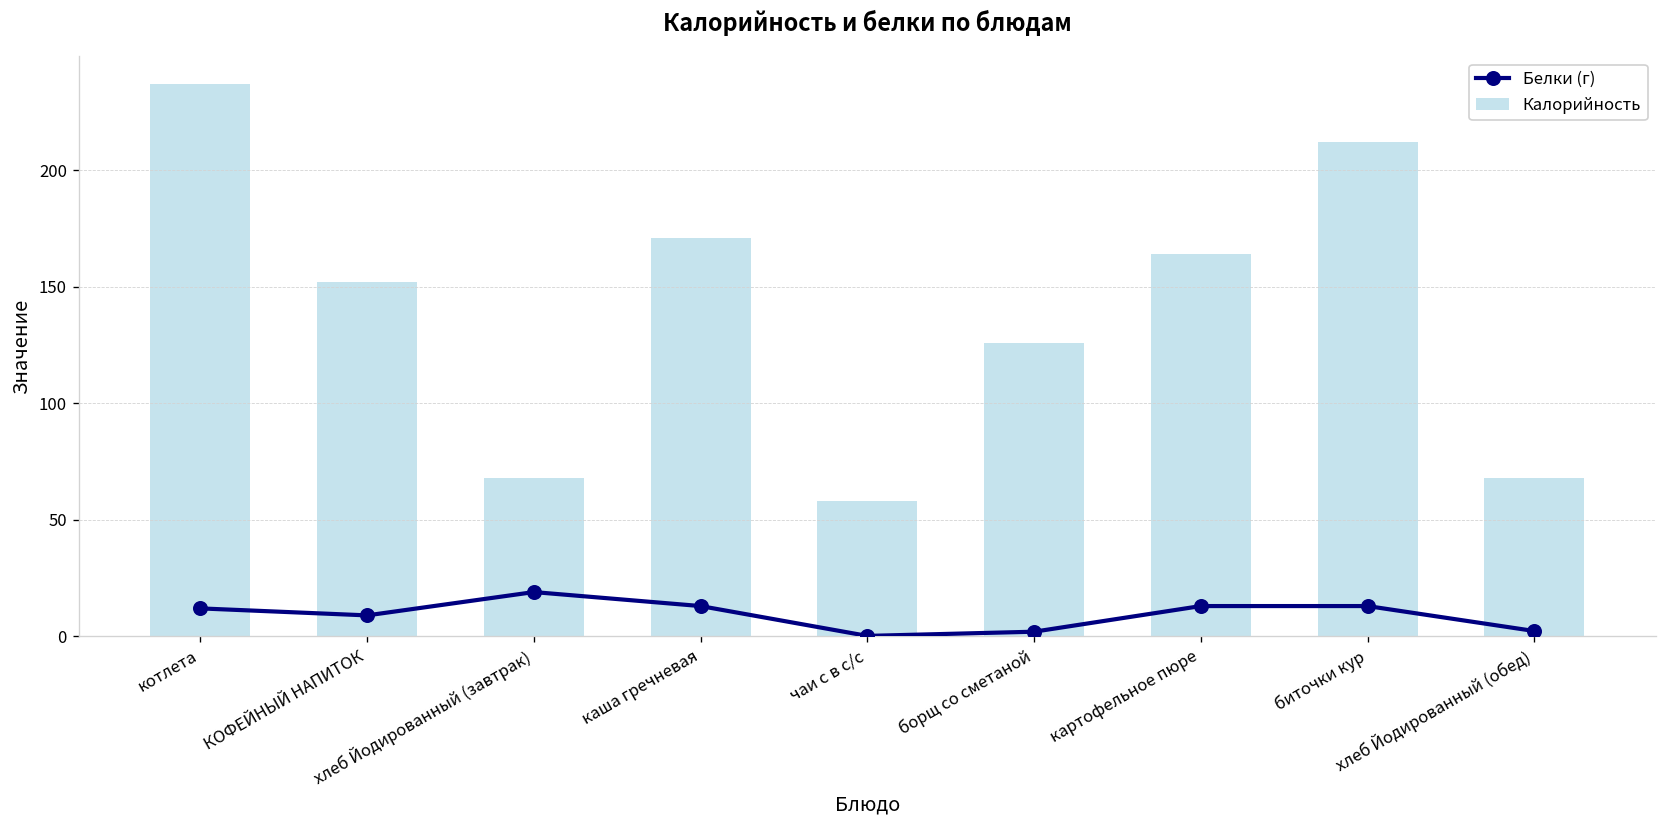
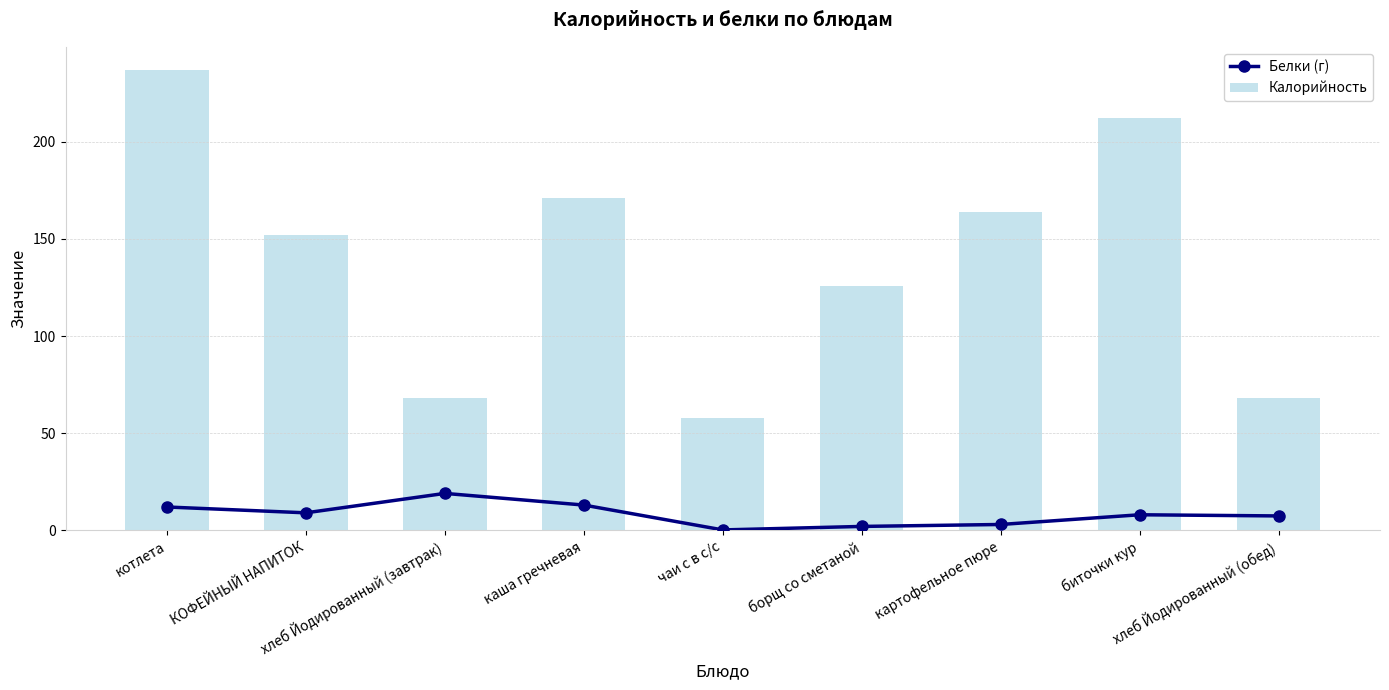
Белки (г), картофельное пюре: 13 -> 3
Белки (г), биточки кур: 13 -> 8
Белки (г), хлеб Йодированный (обед): 2 -> 7
